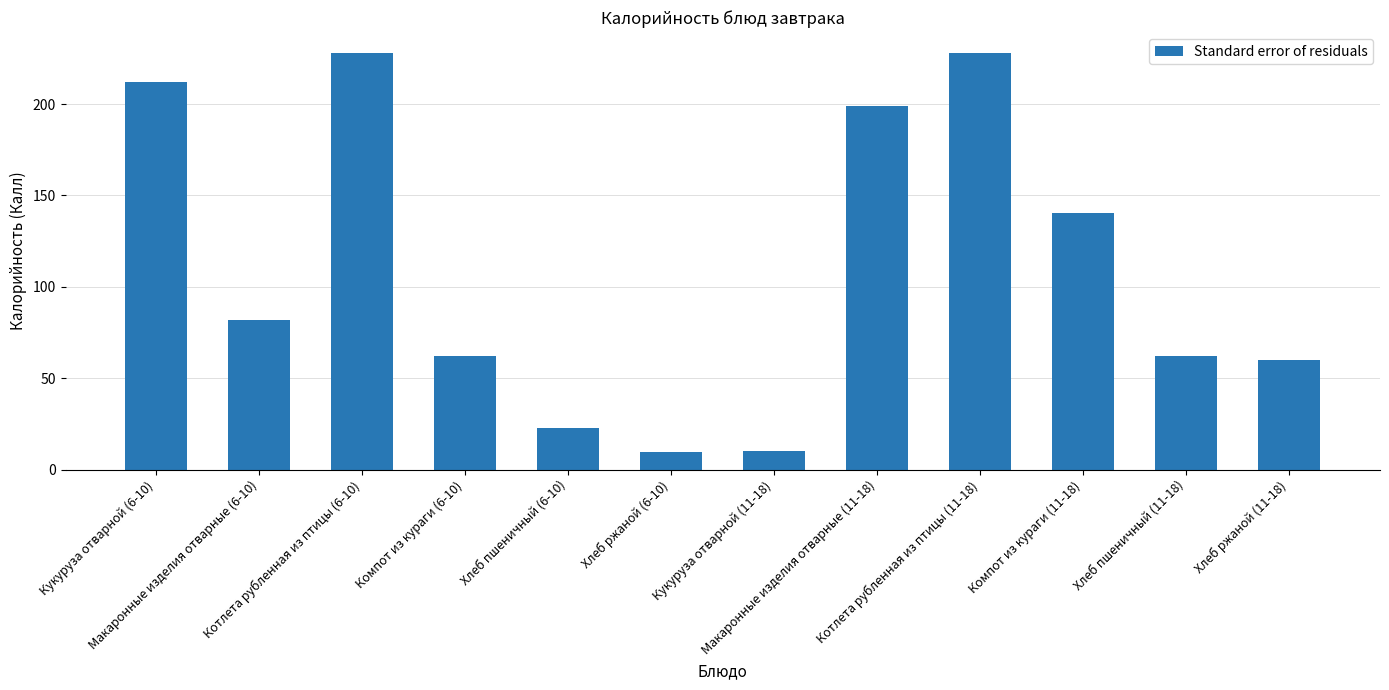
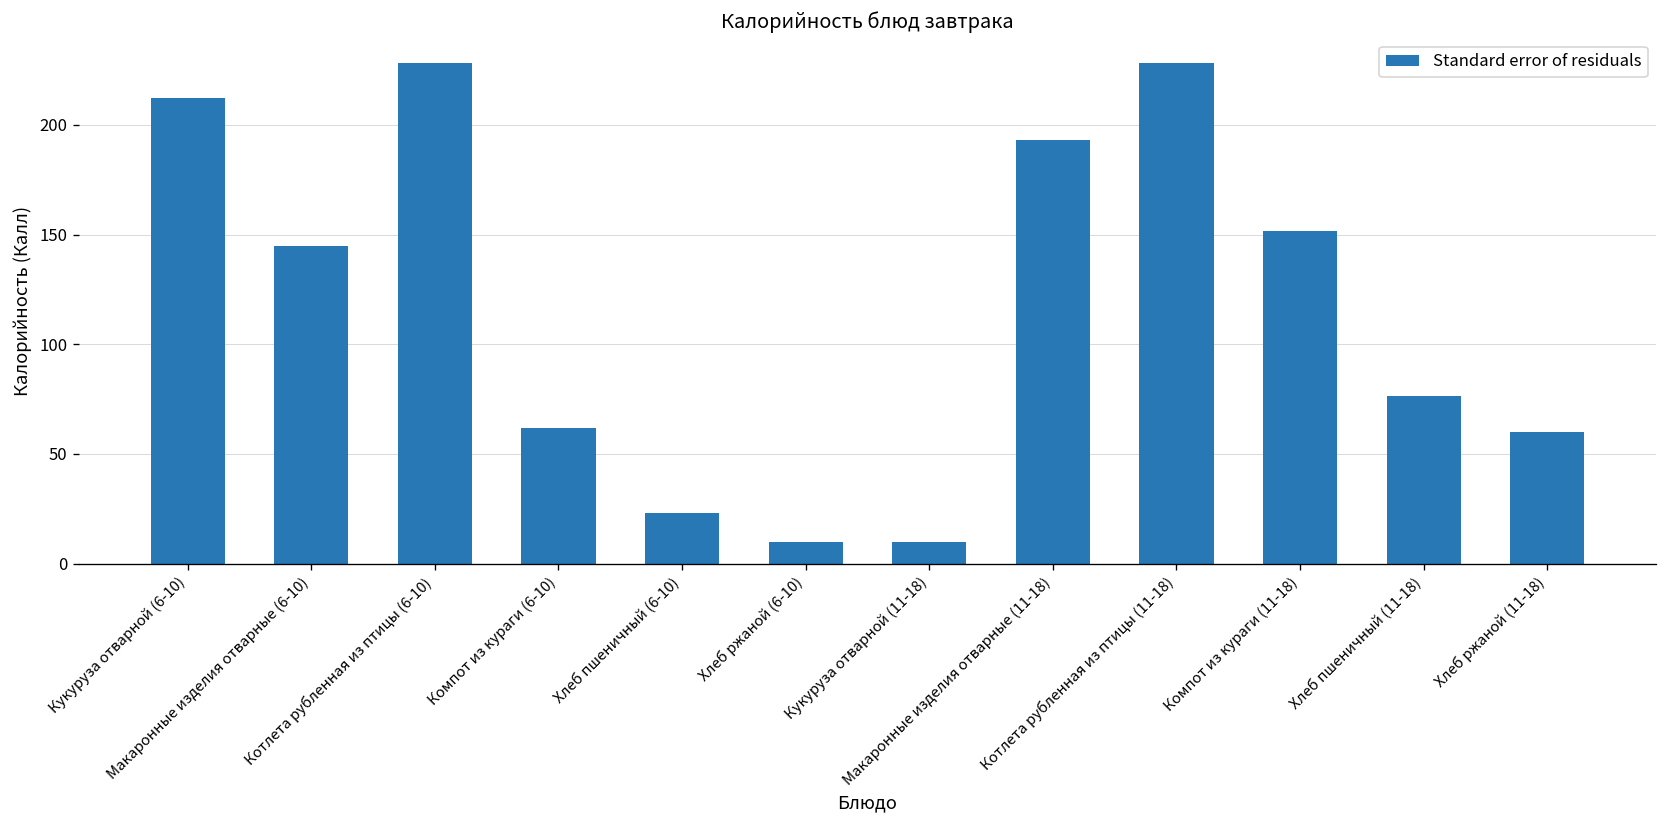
Макаронные изделия отварные (6-10): 82 -> 145
Макаронные изделия отварные (11-18): 199 -> 193
Компот из кураги (11-18): 140 -> 152
Хлеб пшеничный (11-18): 62 -> 76
